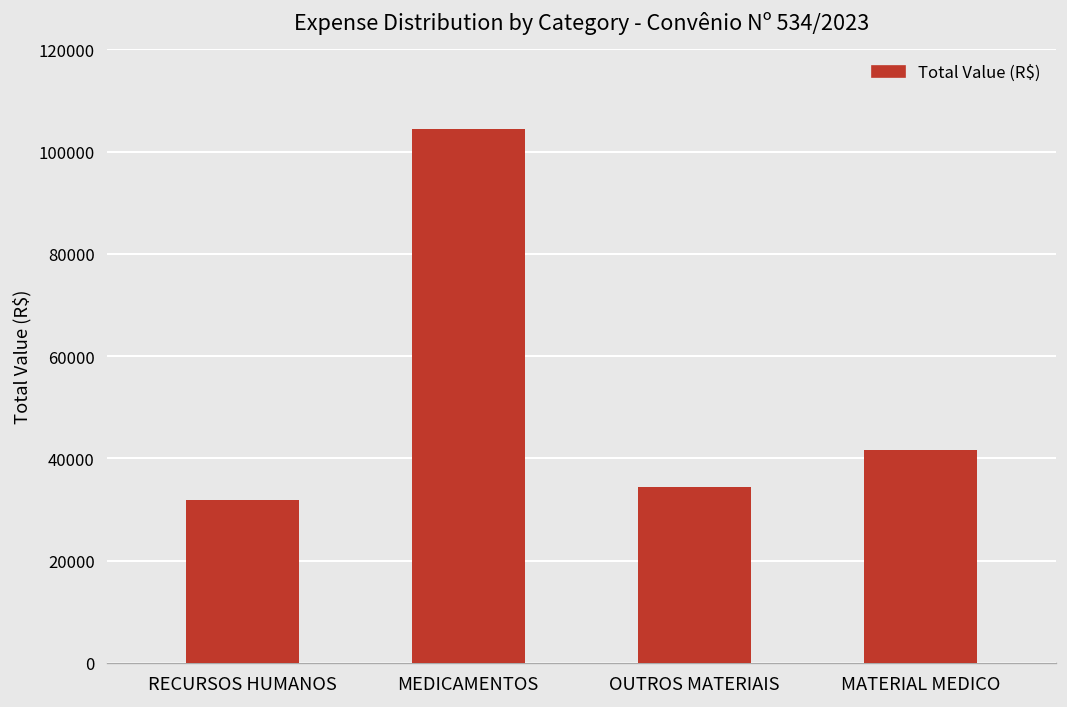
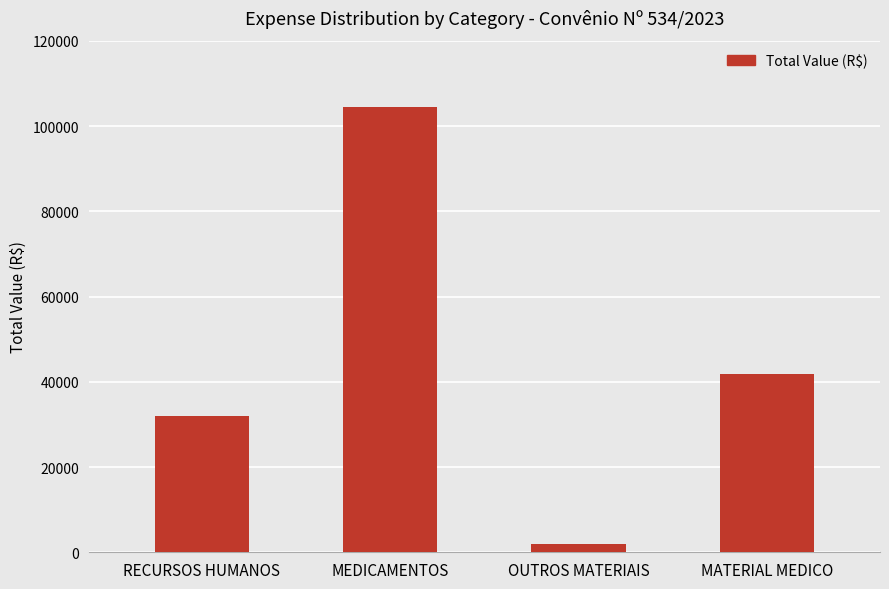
OUTROS MATERIAIS: 34000 -> 2000
